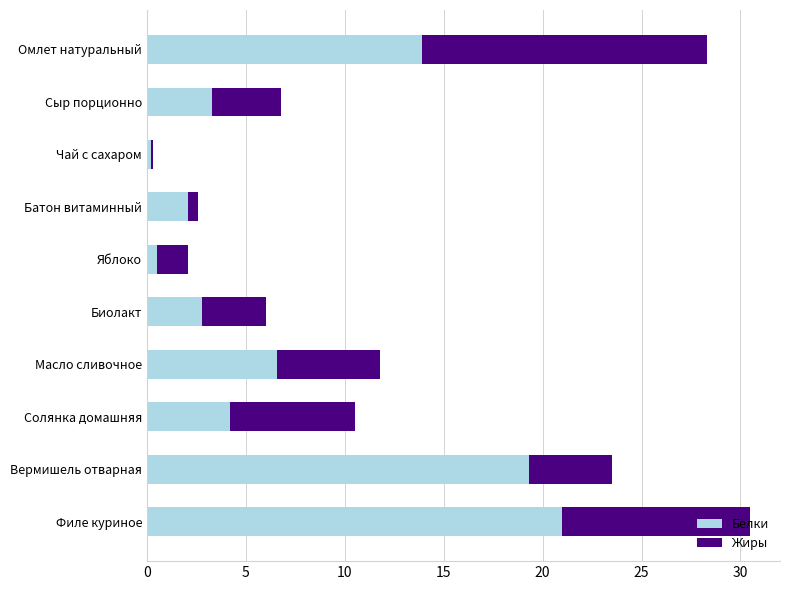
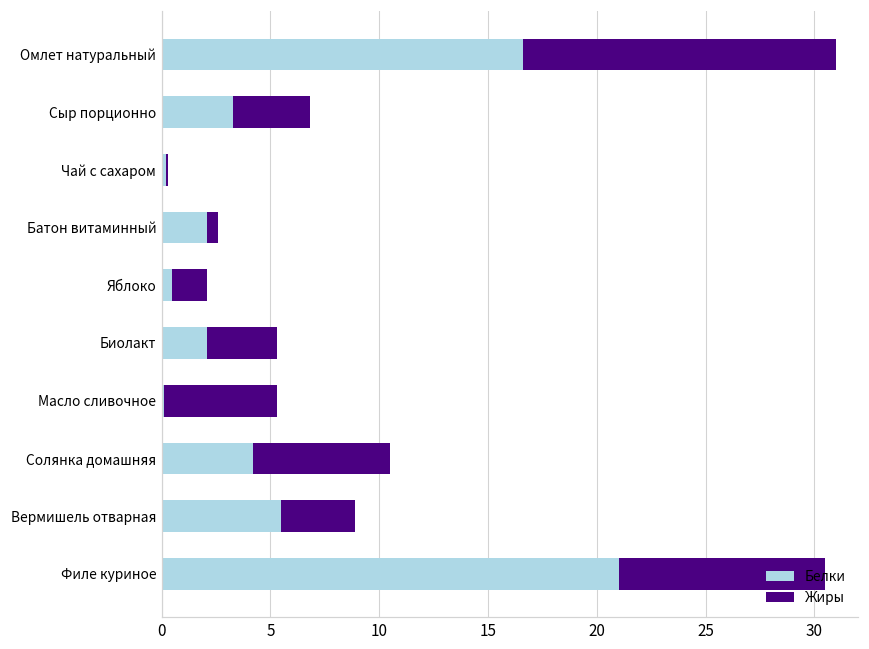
Белки, Омлет натуральный: 13.9 -> 16.6
Белки, Биолакт: 2.8 -> 2.1
Белки, Масло сливочное: 6.6 -> 0.1
Белки, Вермишель отварная: 19.3 -> 5.5
Жиры, Вермишель отварная: 4.2 -> 3.4
